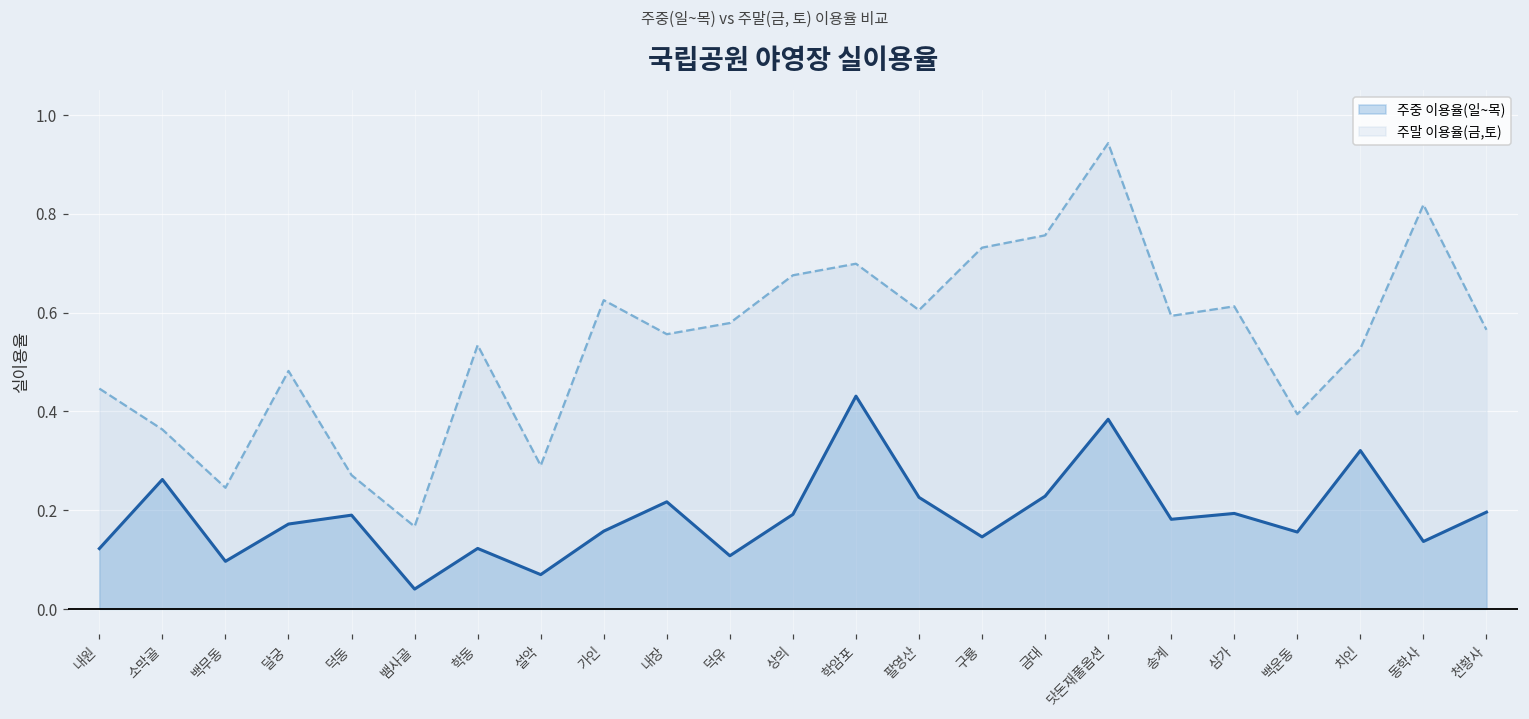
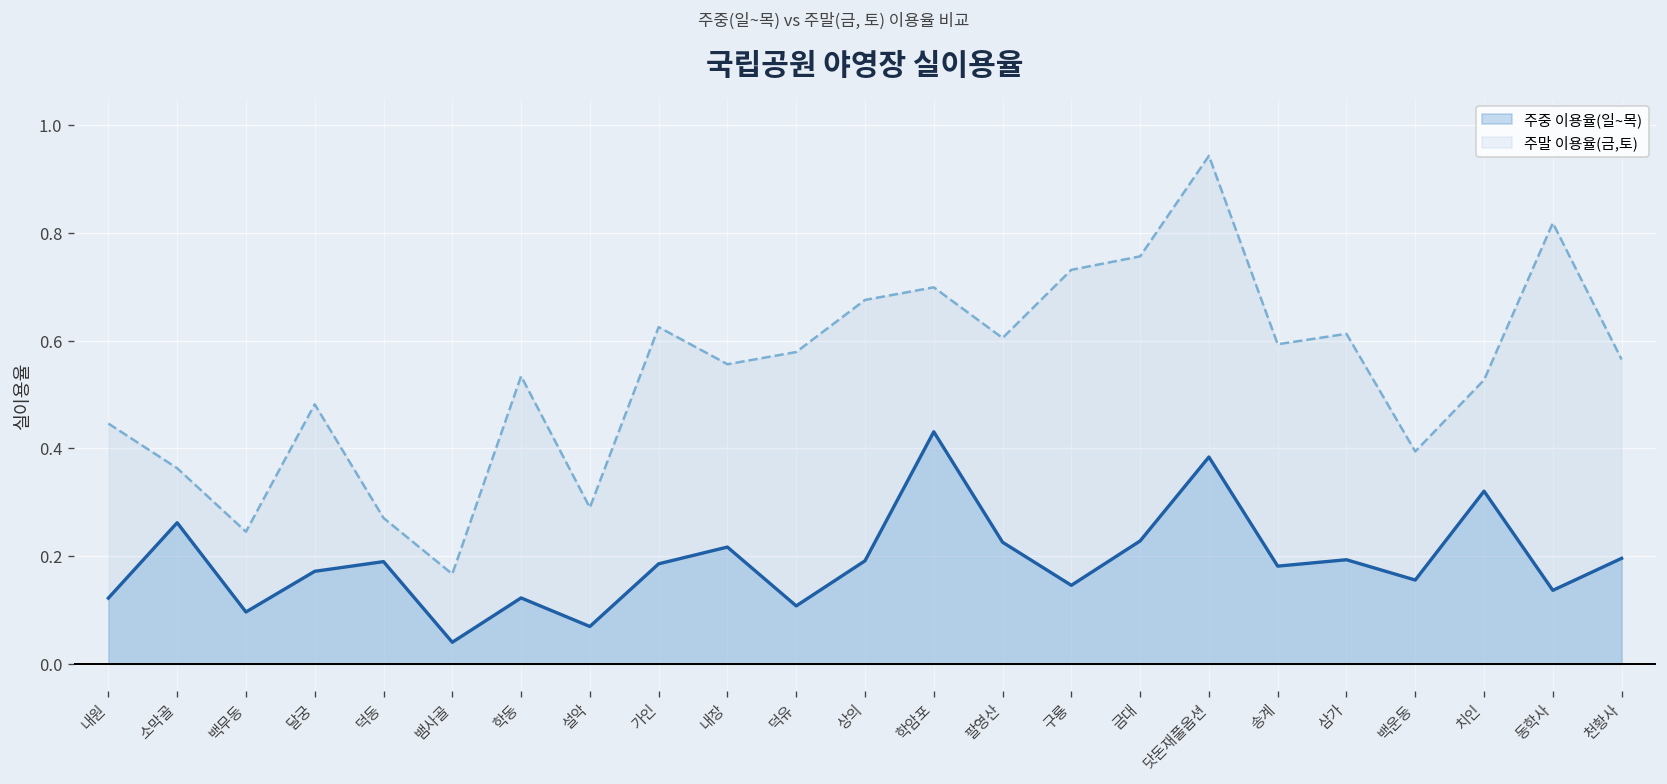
주중 이용율(일~목), 가인: 0.16 -> 0.19
